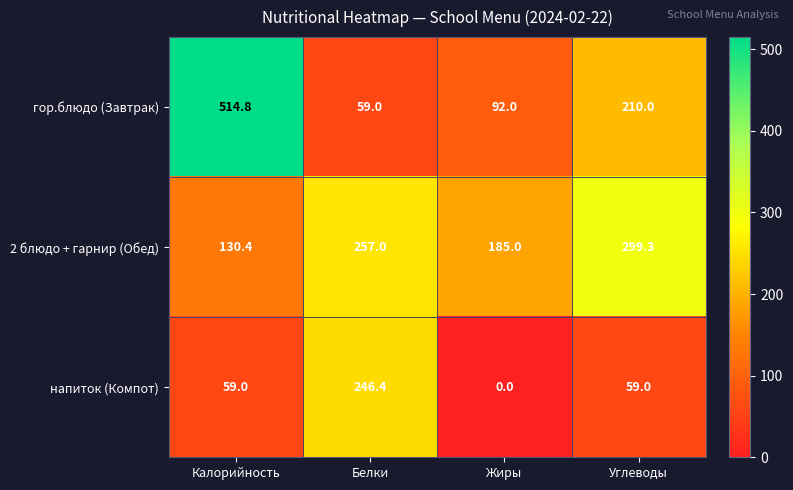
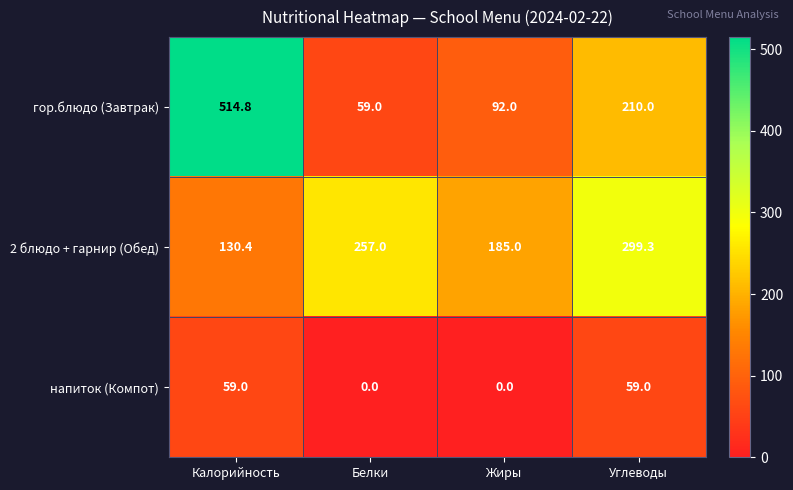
напиток (Компот), Белки: 246.4 -> 0.0
